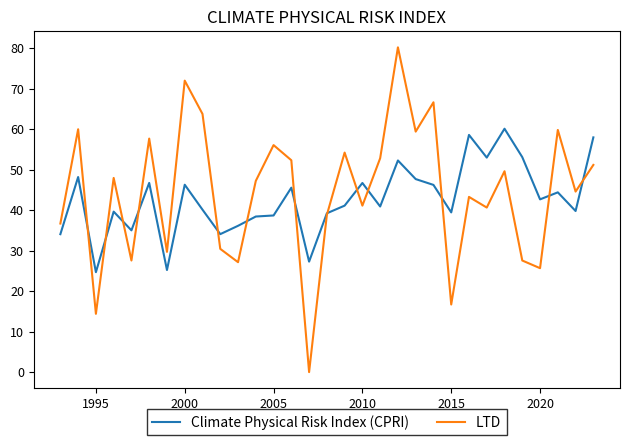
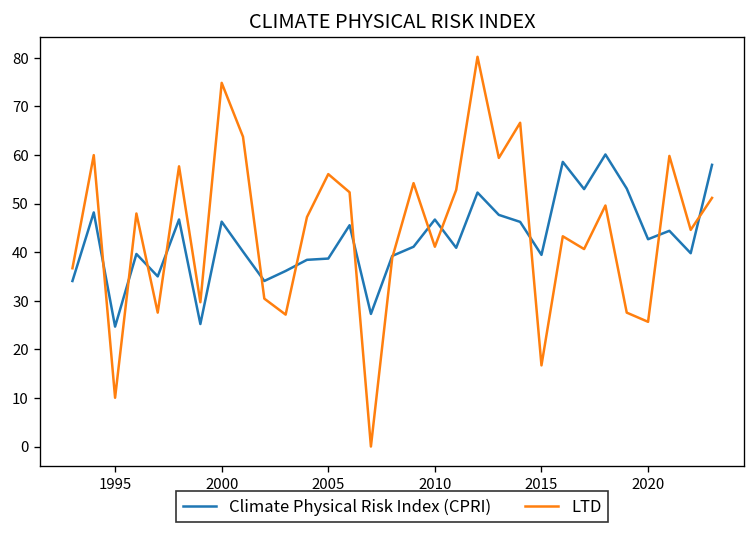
LTD, 1995: 14 -> 10
LTD, 2000: 72 -> 75
